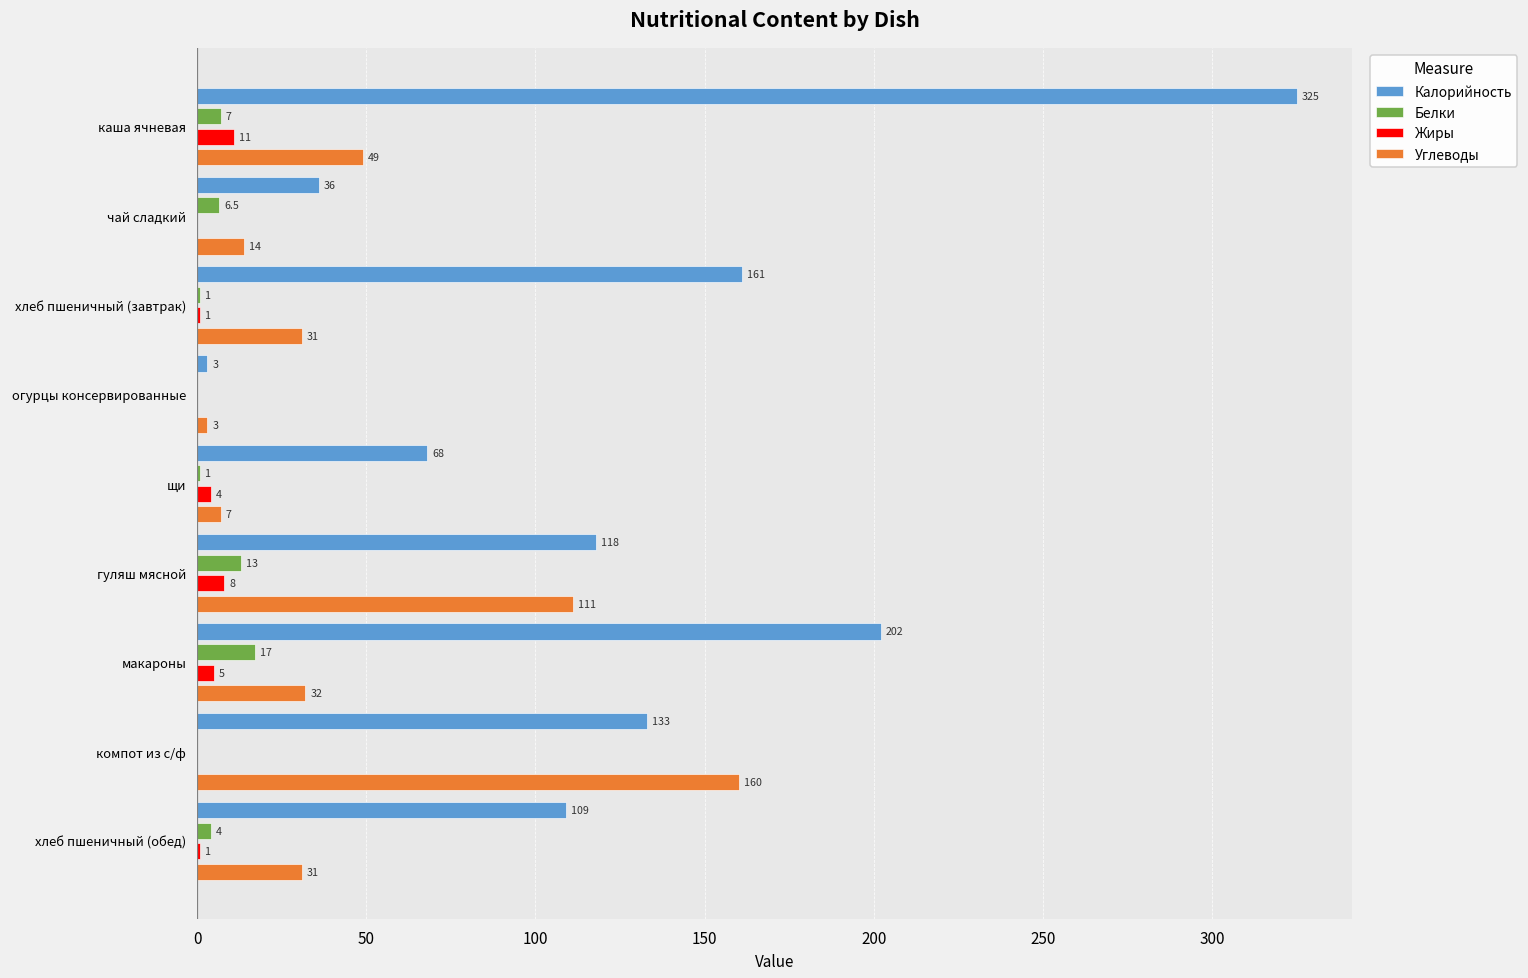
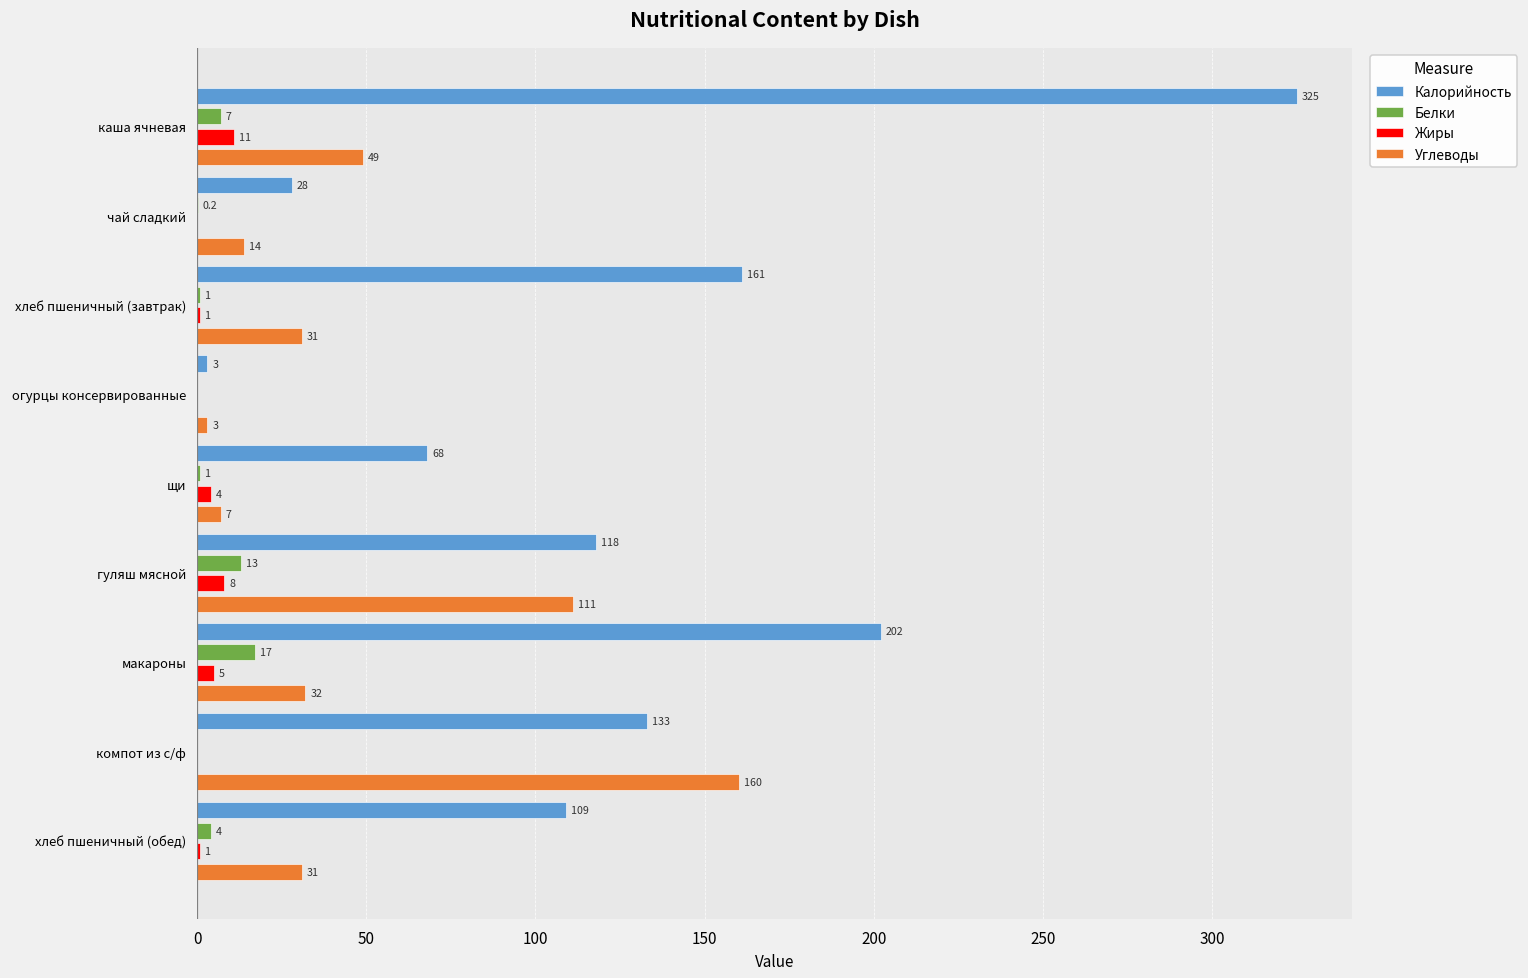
Калорийность, чай сладкий: 36 -> 28
Белки, чай сладкий: 6.5 -> 0.2
